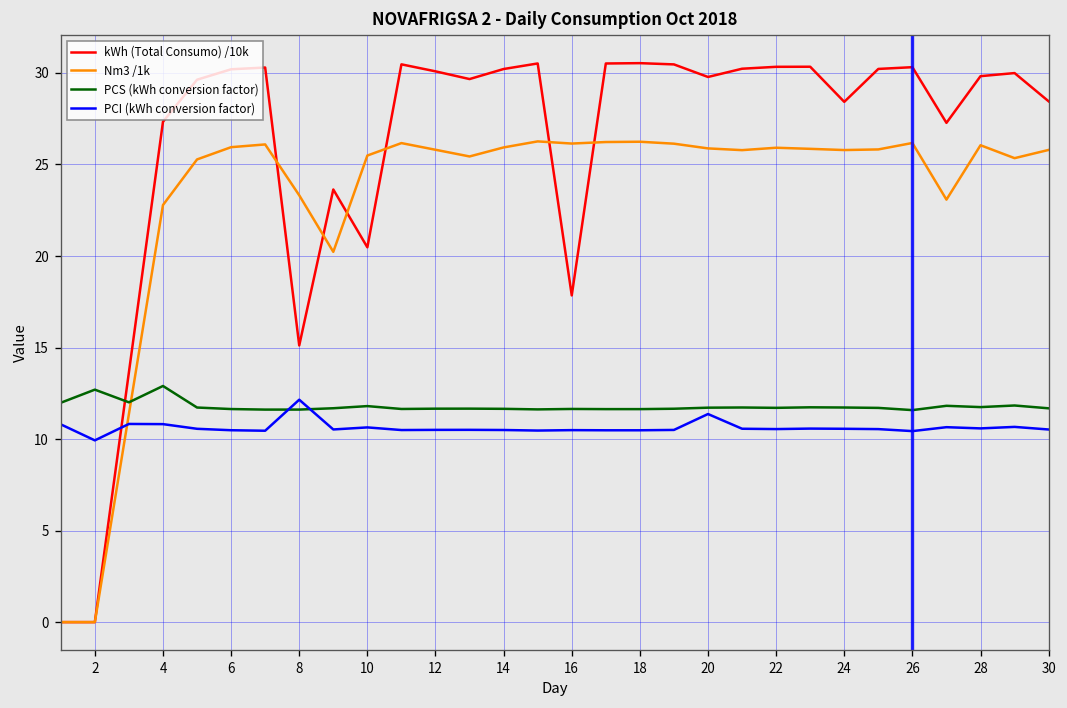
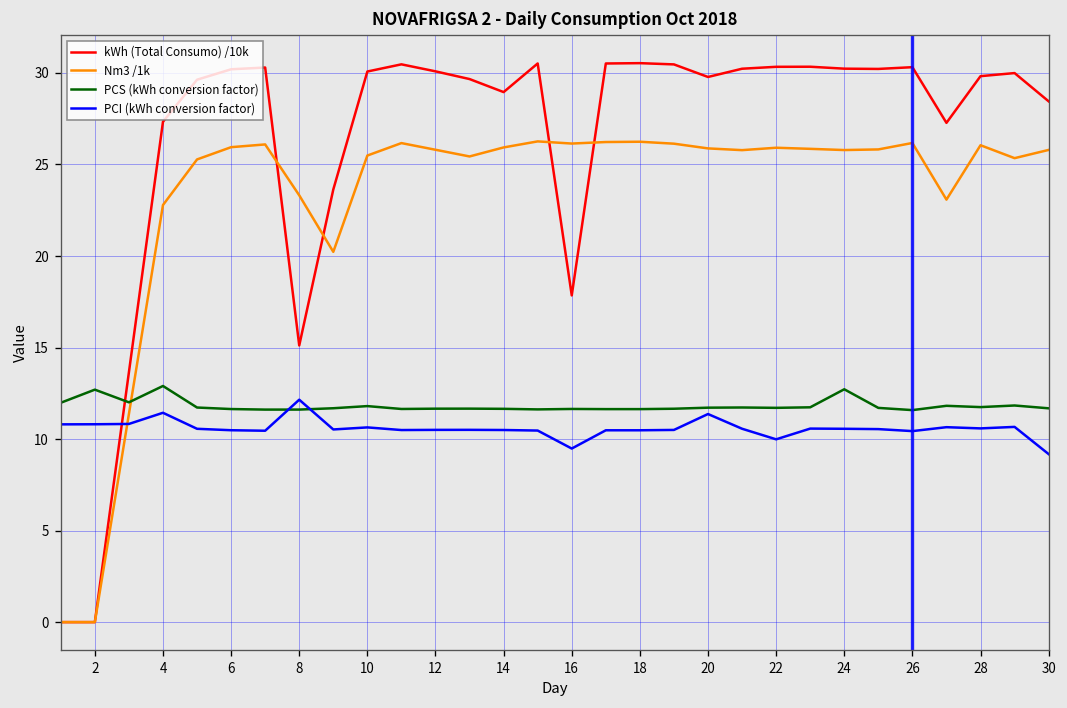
PCI (kWh conversion factor), 2: 9.9 -> 10.8
PCI (kWh conversion factor), 4: 10.8 -> 11.4
kWh (Total Consumo) /10k, 10: 20.5 -> 30.1
kWh (Total Consumo) /10k, 14: 30.2 -> 29.0
PCI (kWh conversion factor), 16: 10.5 -> 9.5
PCI (kWh conversion factor), 22: 10.5 -> 10.0
kWh (Total Consumo) /10k, 24: 28.4 -> 30.2
PCS (kWh conversion factor), 24: 11.7 -> 12.7
PCI (kWh conversion factor), 30: 10.5 -> 9.2
